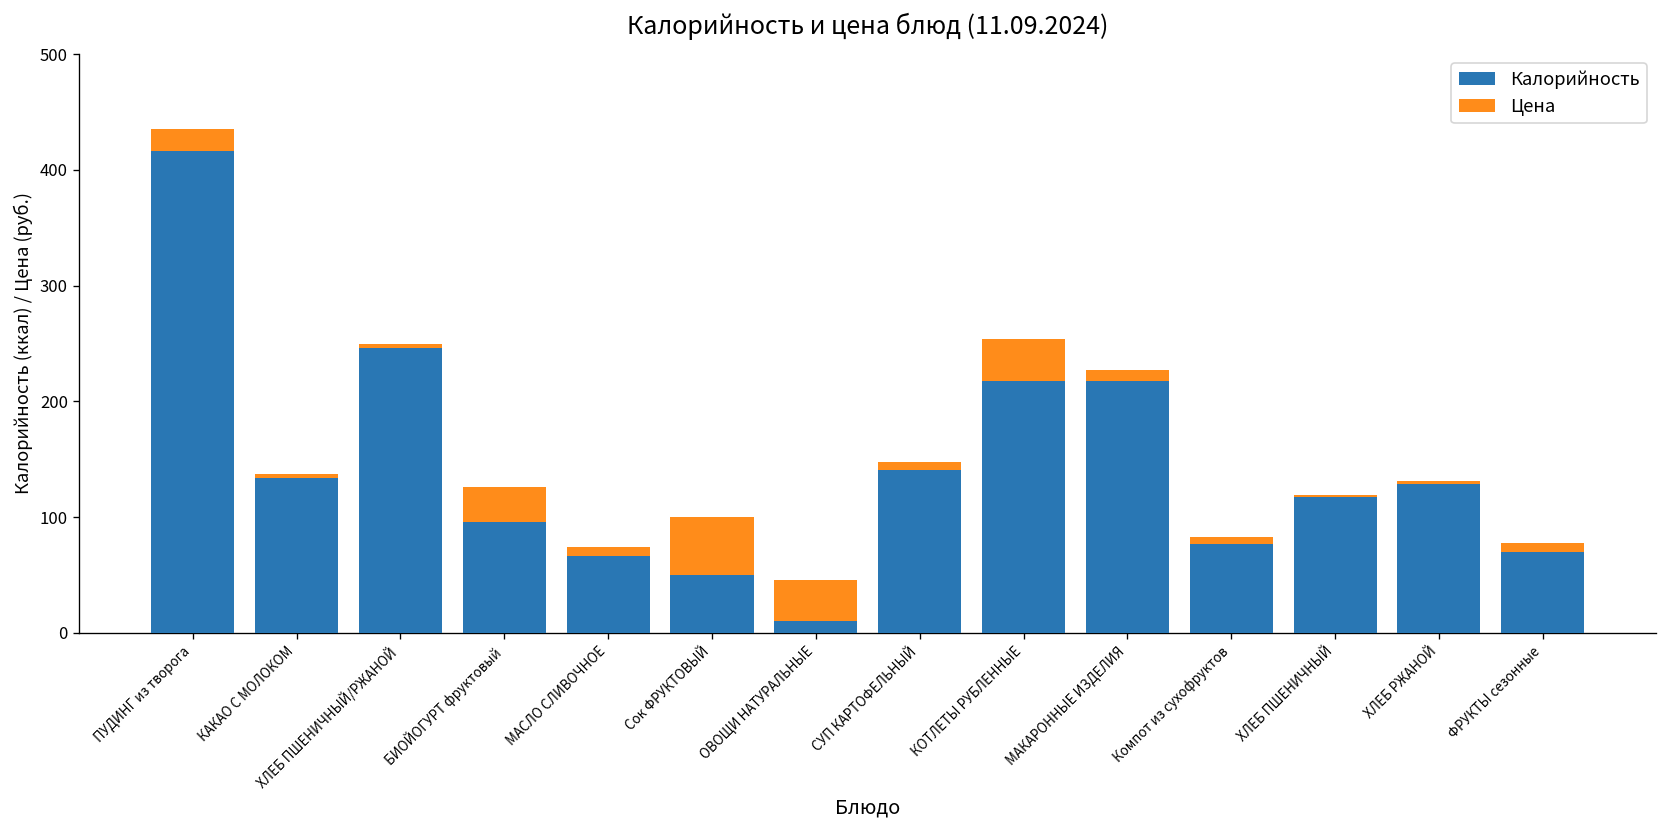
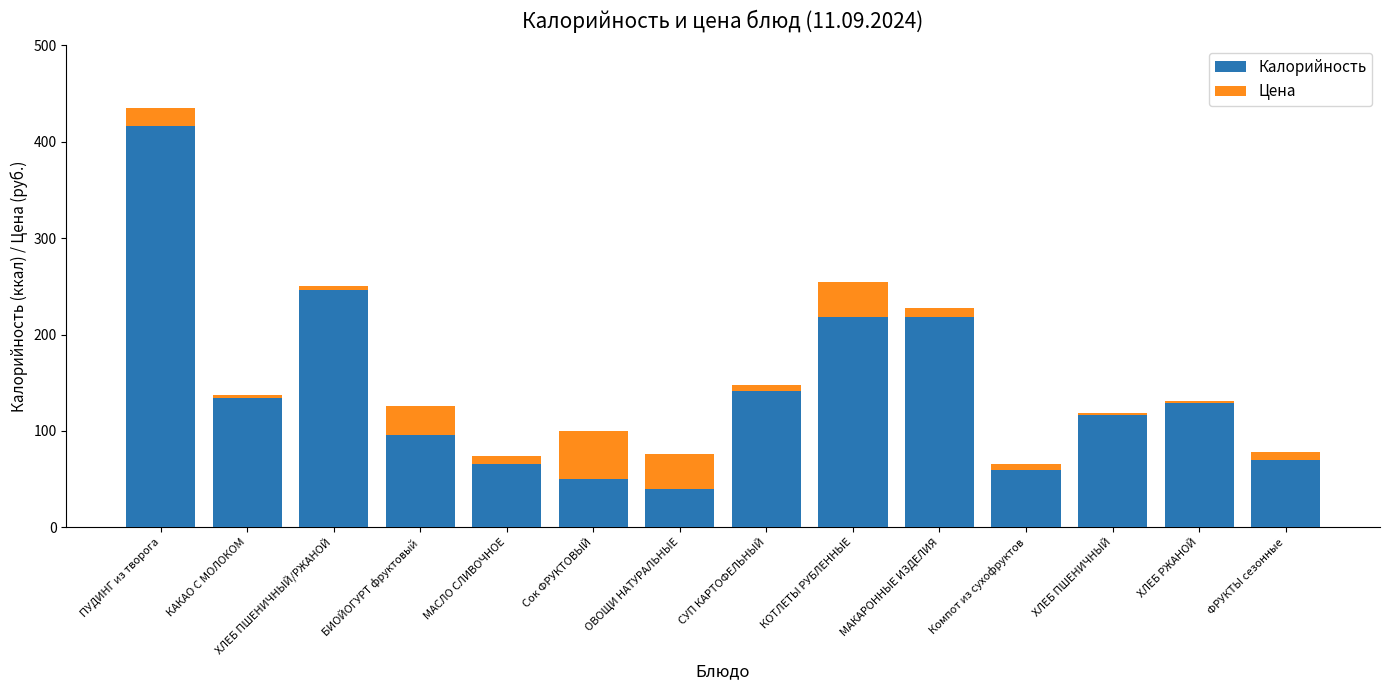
Калорийность, ОВОЩИ НАТУРАЛЬНЫЕ: 10 -> 40
Калорийность, Компот из сухофруктов: 80 -> 60
